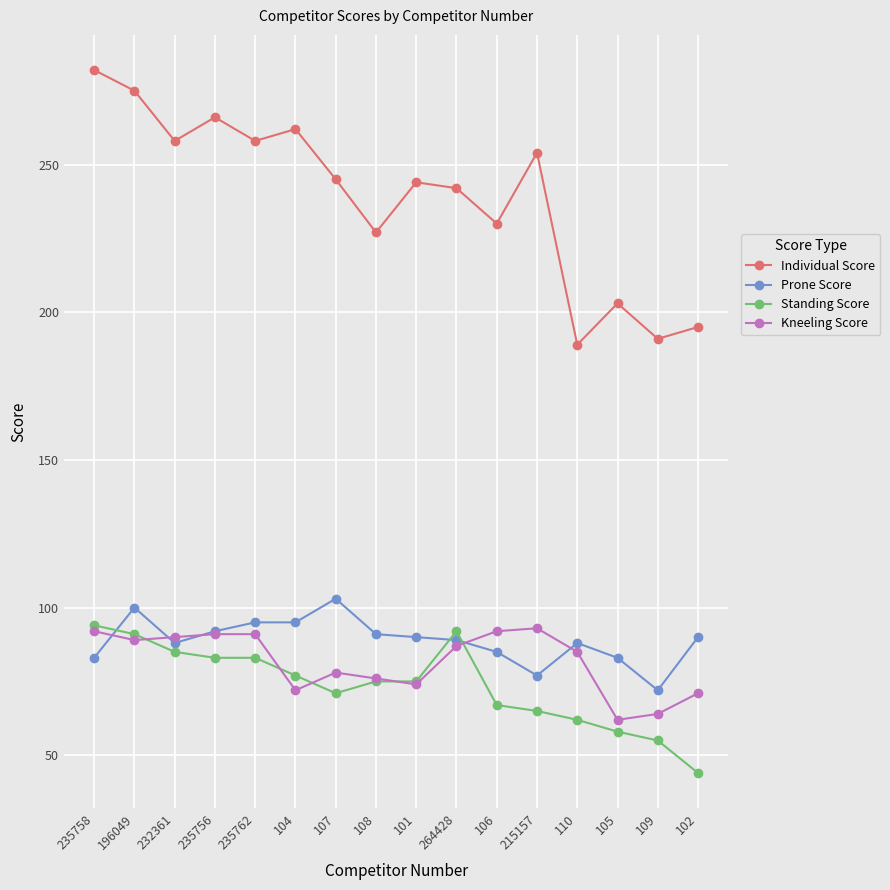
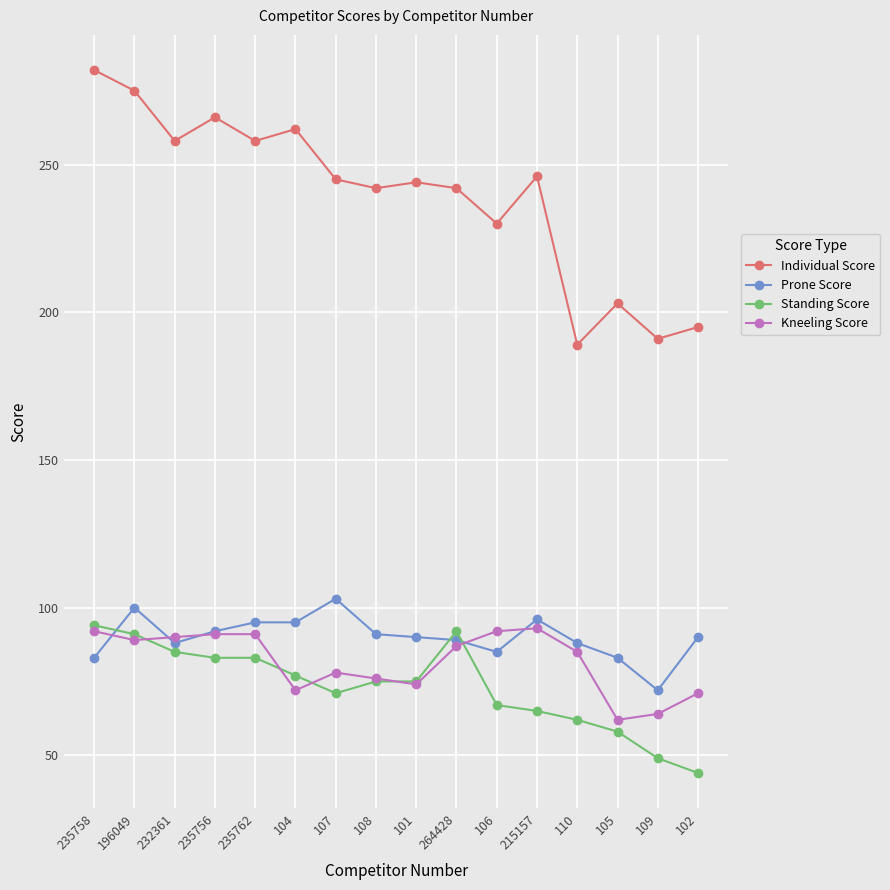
Individual Score, 108: 227 -> 242
Individual Score, 215157: 254 -> 246
Prone Score, 215157: 77 -> 96
Standing Score, 109: 55 -> 49
